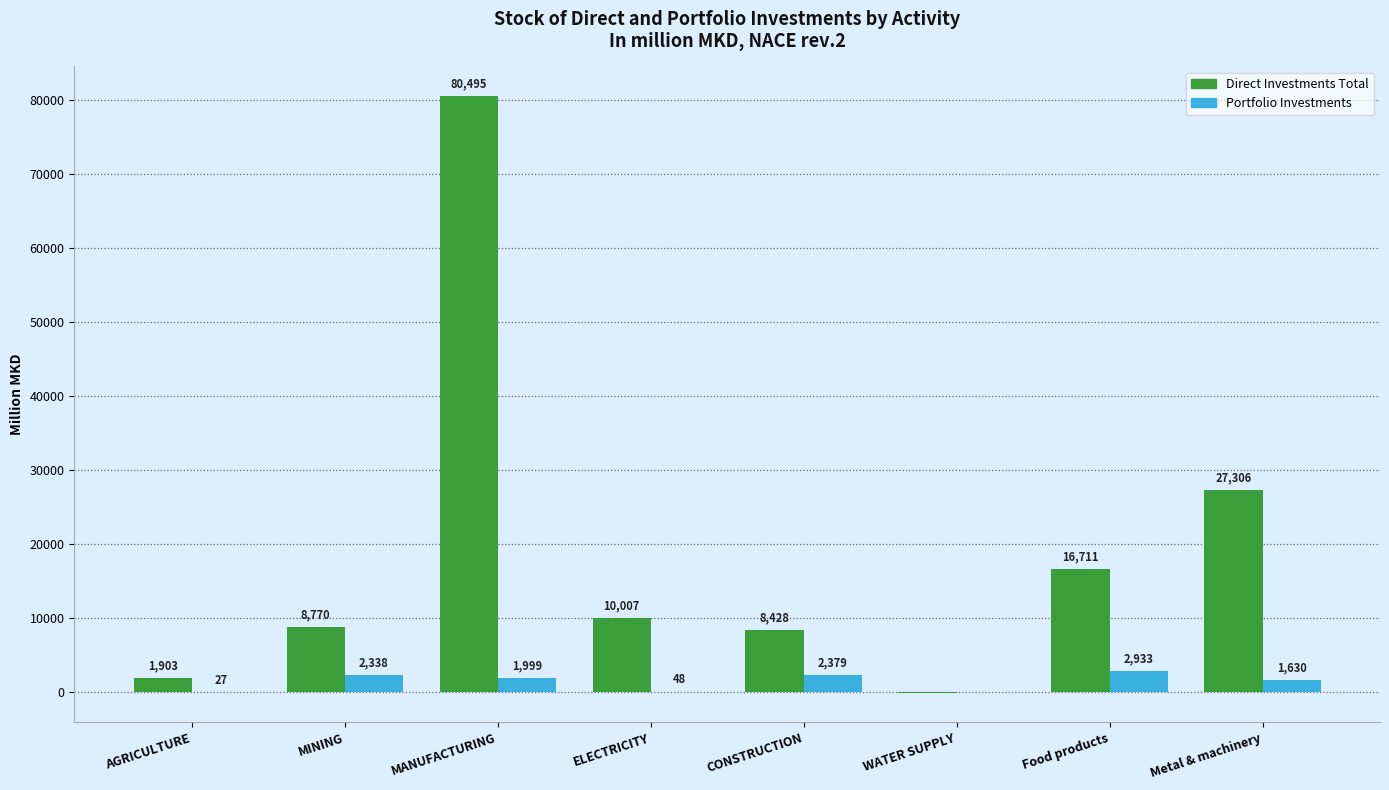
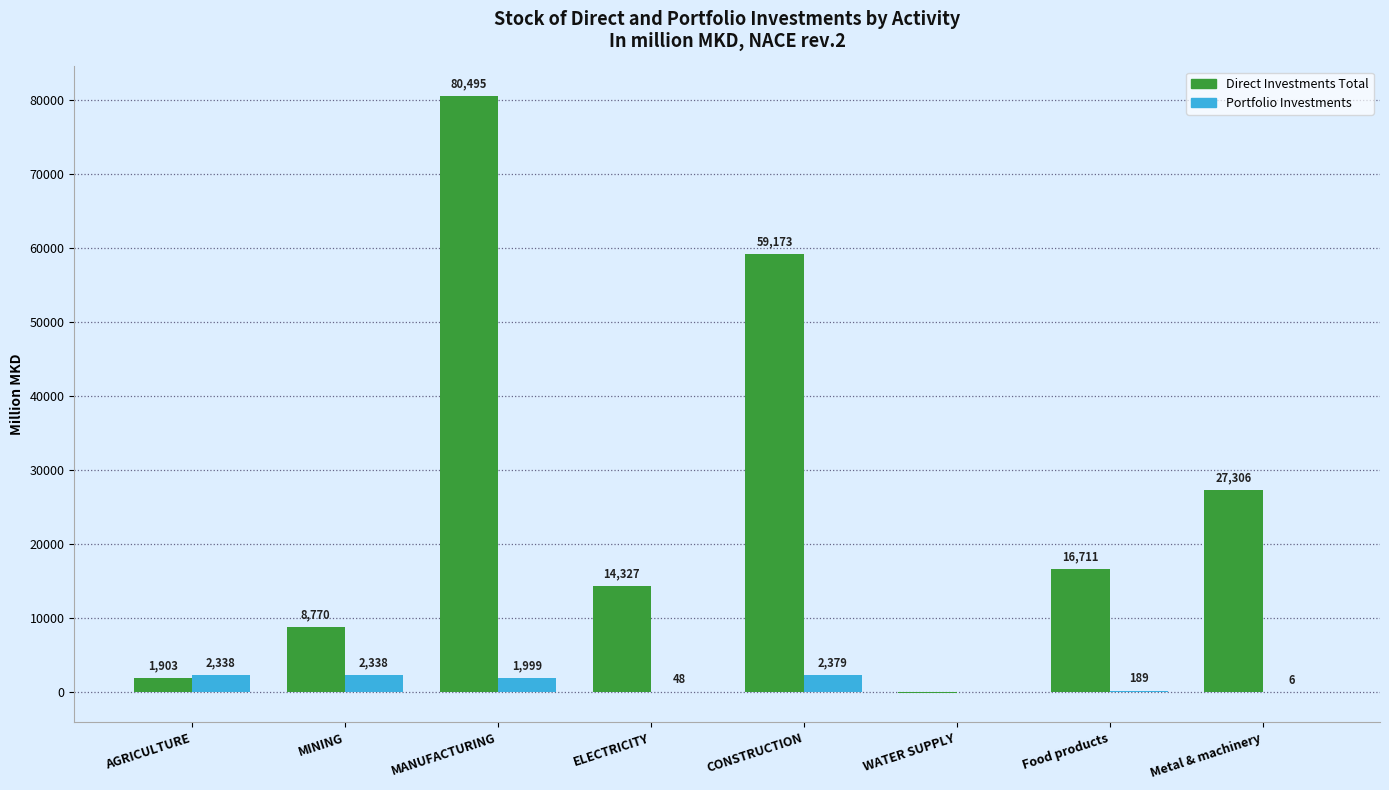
Portfolio Investments, AGRICULTURE: 27 -> 2,338
Direct Investments Total, ELECTRICITY: 10,007 -> 14,327
Direct Investments Total, CONSTRUCTION: 8,428 -> 59,173
Portfolio Investments, Food products: 2,933 -> 189
Portfolio Investments, Metal & machinery: 1,630 -> 6
